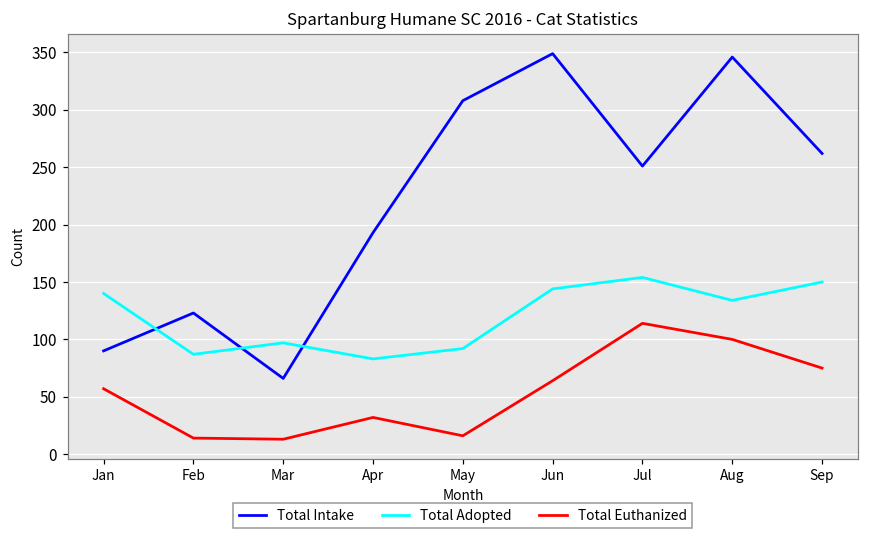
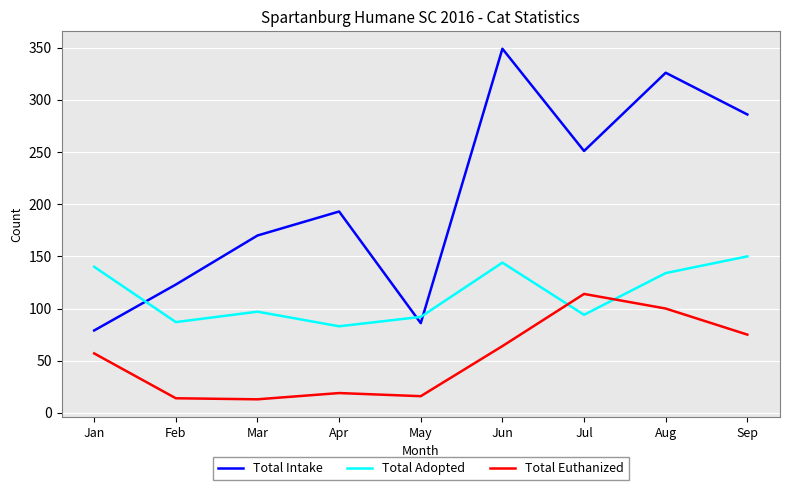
Total Intake, Jan: 90 -> 79
Total Intake, Mar: 66 -> 170
Total Euthanized, Apr: 32 -> 19
Total Intake, May: 308 -> 86
Total Adopted, Jul: 154 -> 94
Total Intake, Aug: 346 -> 326
Total Intake, Sep: 262 -> 286
